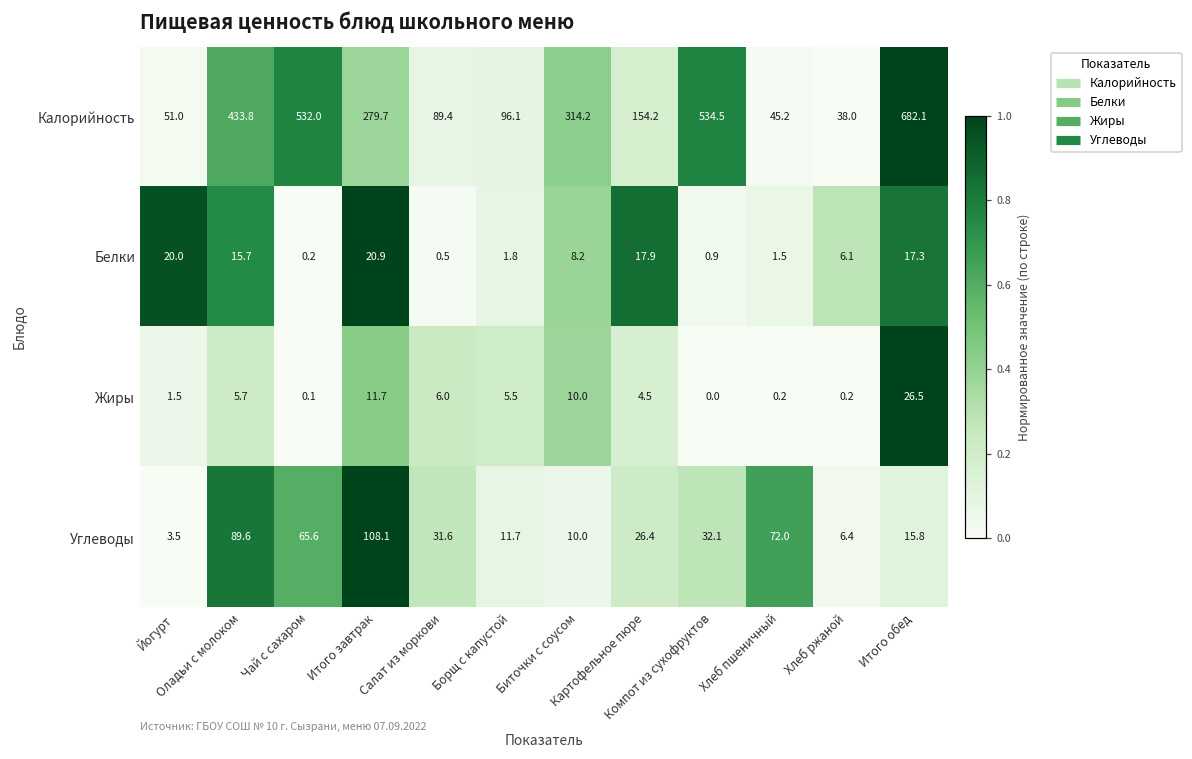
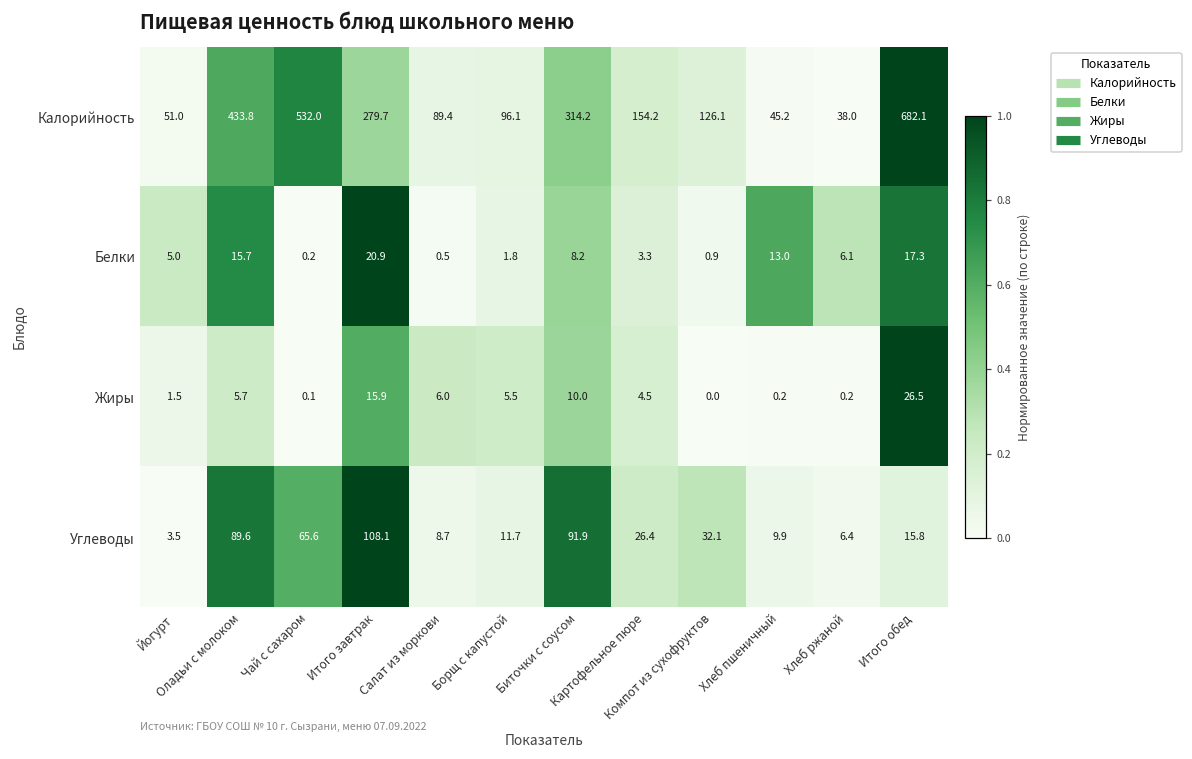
Калорийность, Компот из сухофруктов: 534.5 -> 126.1
Белки, Йогурт: 20.0 -> 5.0
Белки, Картофельное пюре: 17.9 -> 3.3
Белки, Хлеб пшеничный: 1.5 -> 13.0
Жиры, Итого завтрак: 11.7 -> 15.9
Углеводы, Салат из моркови: 31.6 -> 8.7
Углеводы, Биточки с соусом: 10.0 -> 91.9
Углеводы, Хлеб пшеничный: 72.0 -> 9.9
